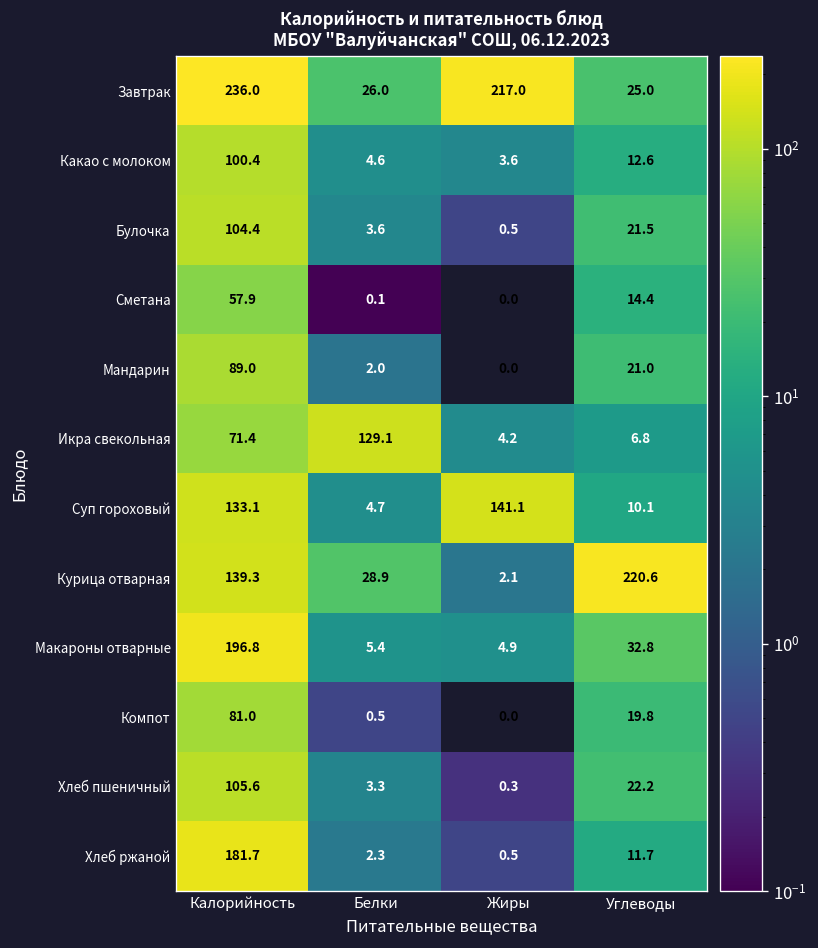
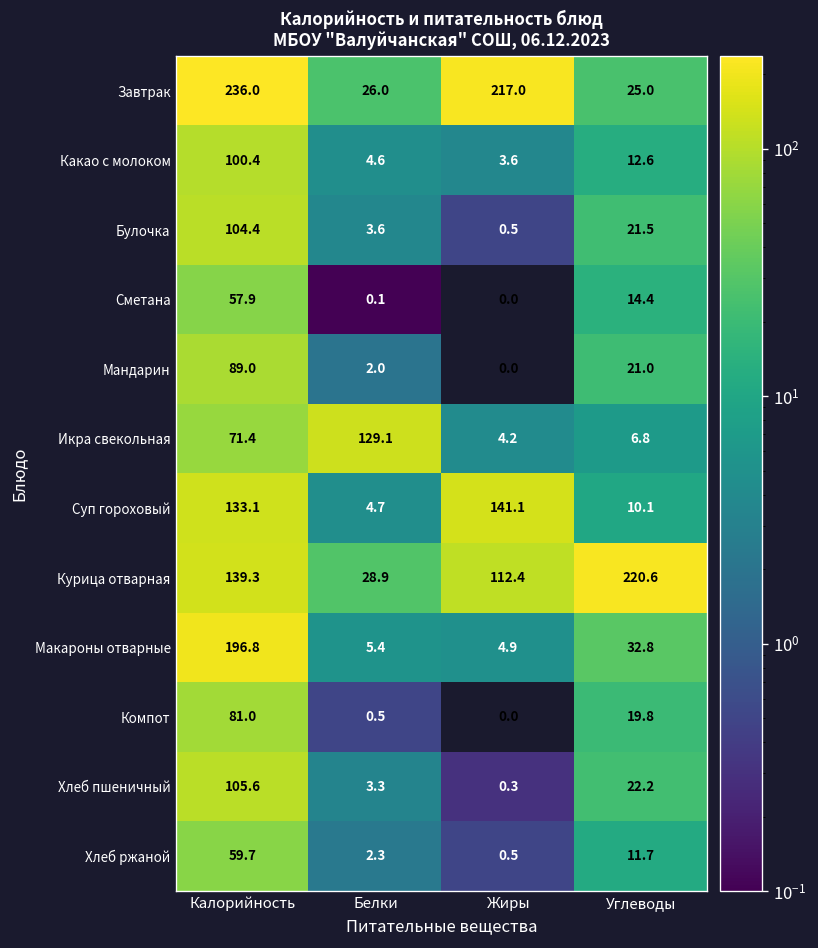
Курица отварная, Жиры: 2.1 -> 112.4
Хлеб ржаной, Калорийность: 181.7 -> 59.7
